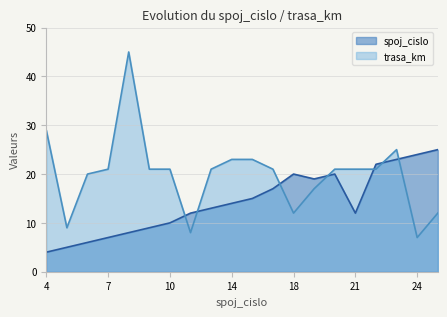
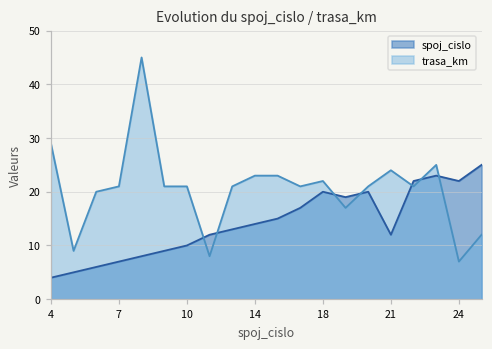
trasa_km, 18: 12 -> 22
trasa_km, 21: 21 -> 24
spoj_cislo, 24: 24 -> 22
